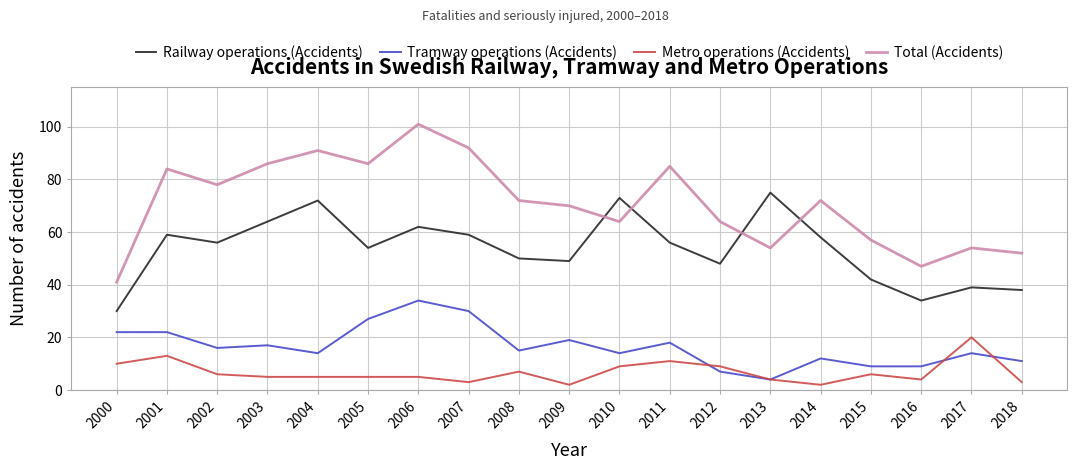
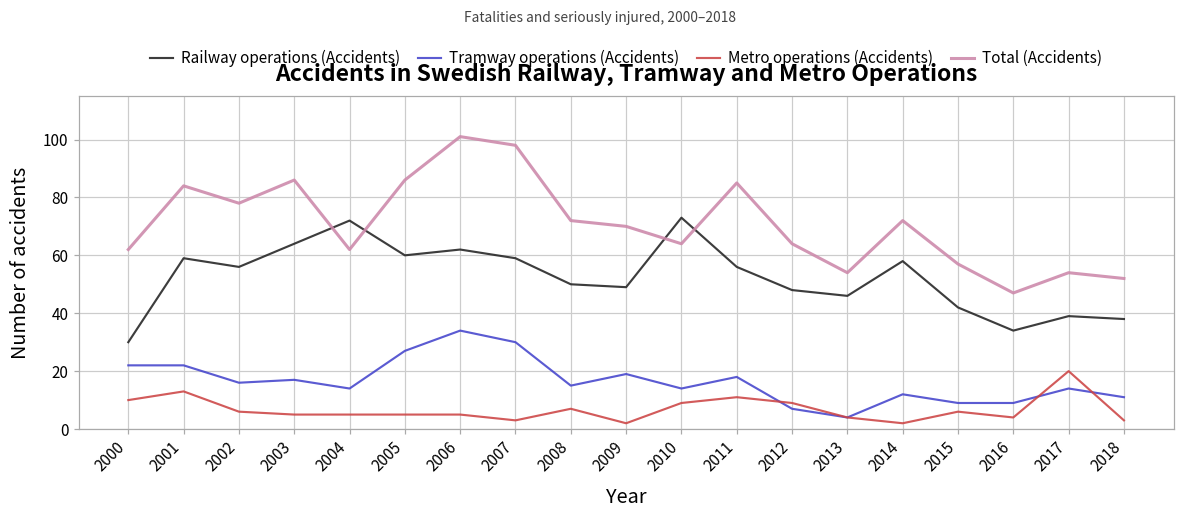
Total (Accidents), 2000: 41 -> 62
Total (Accidents), 2004: 91 -> 62
Railway operations (Accidents), 2005: 54 -> 60
Total (Accidents), 2007: 92 -> 98
Railway operations (Accidents), 2013: 75 -> 46
